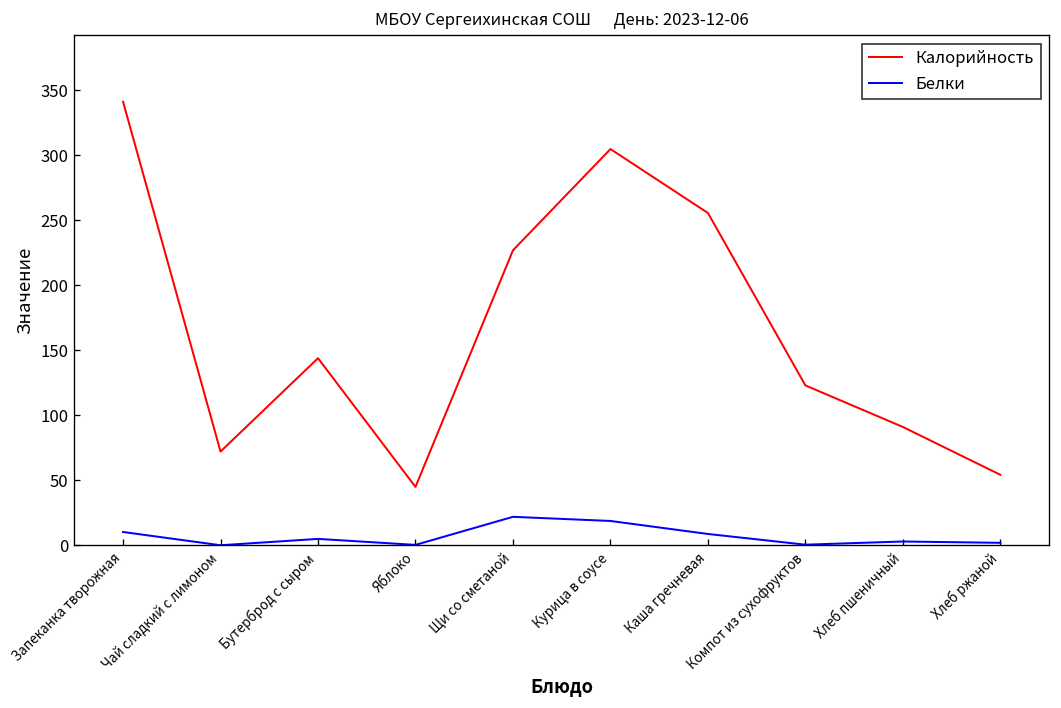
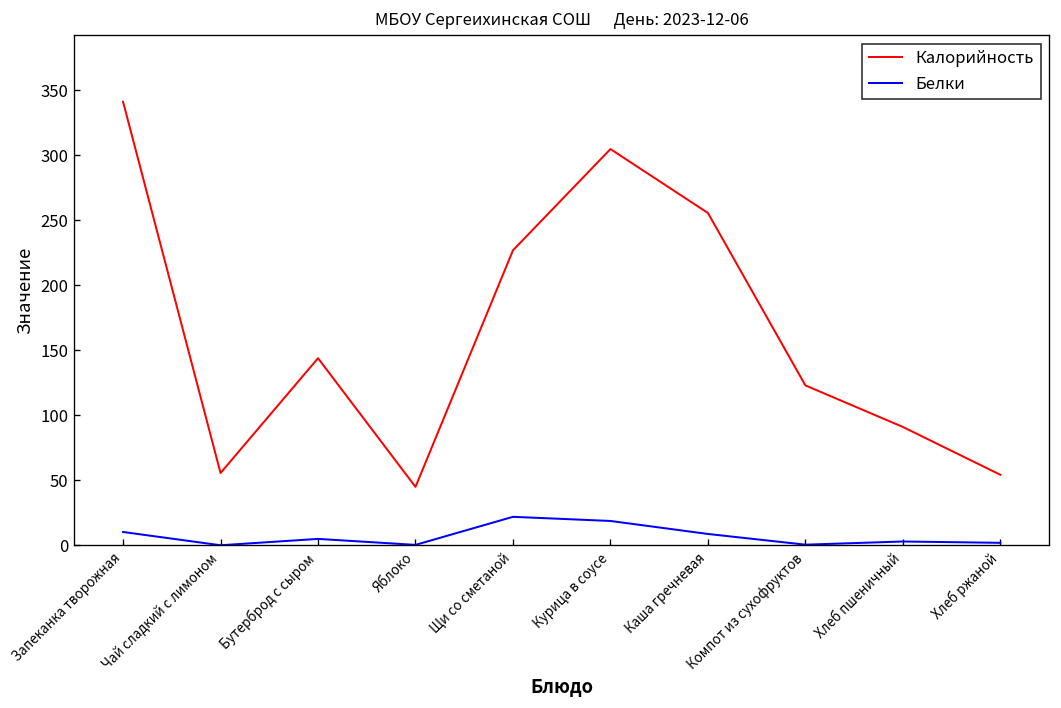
Калорийность, Чай сладкий с лимоном: 72 -> 56
